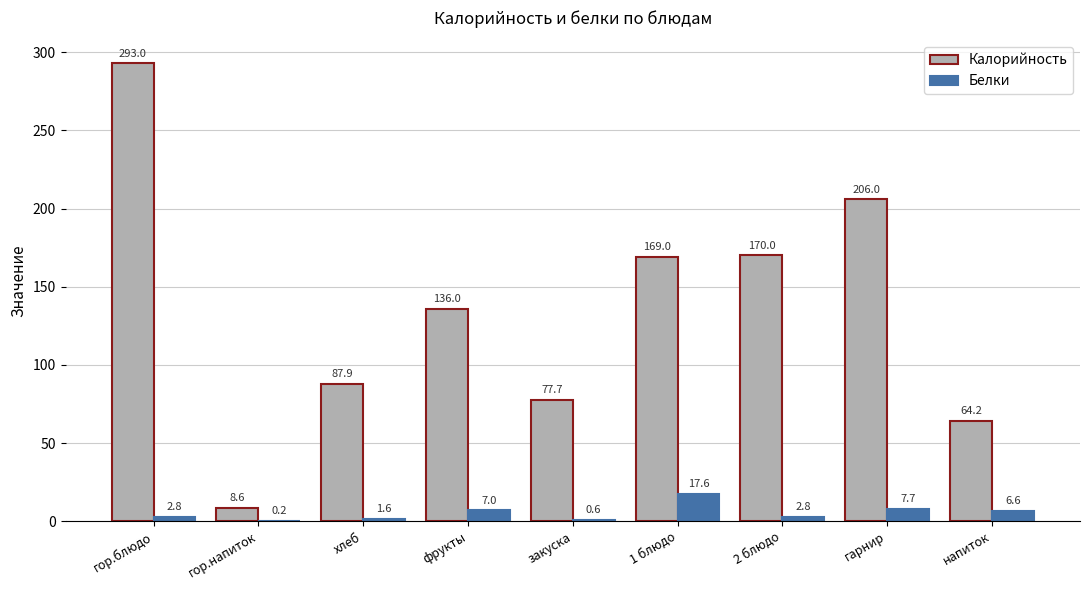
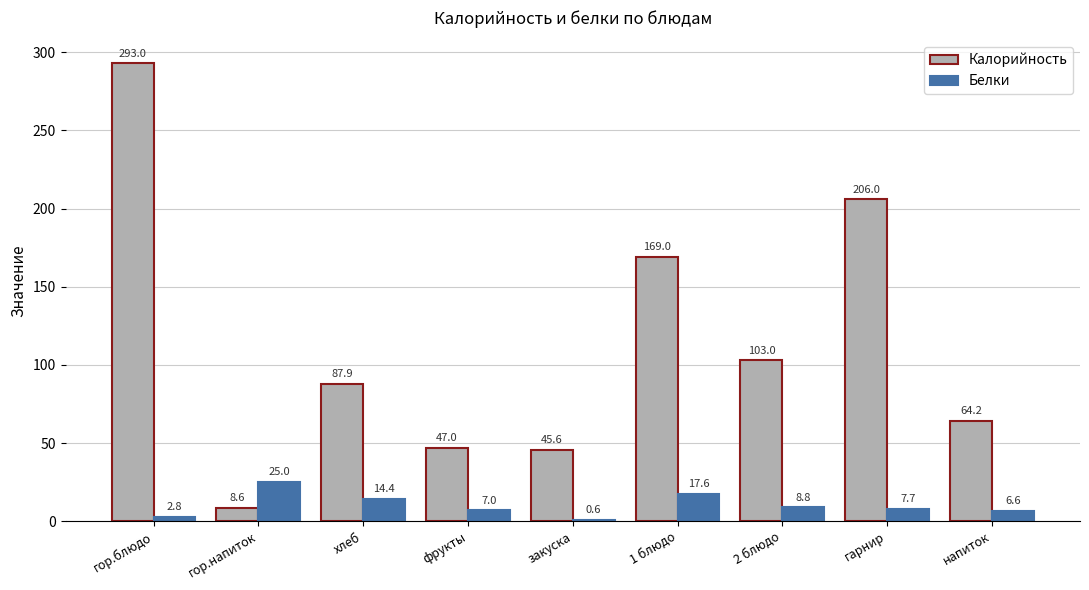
Белки, гор.напиток: 0.2 -> 25.0
Белки, хлеб: 1.6 -> 14.4
Калорийность, фрукты: 136.0 -> 47.0
Калорийность, закуска: 77.7 -> 45.6
Калорийность, 2 блюдо: 170.0 -> 103.0
Белки, 2 блюдо: 2.8 -> 8.8
